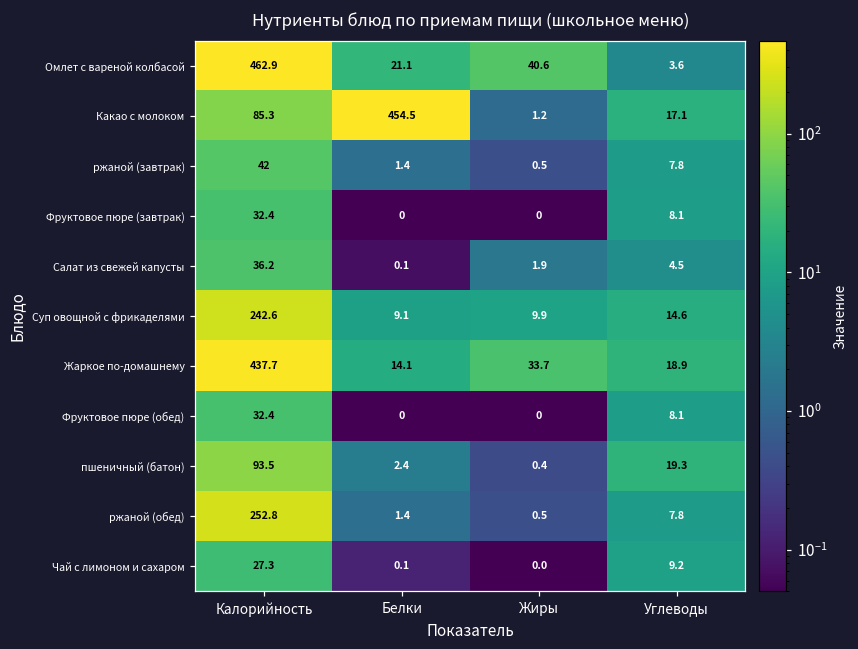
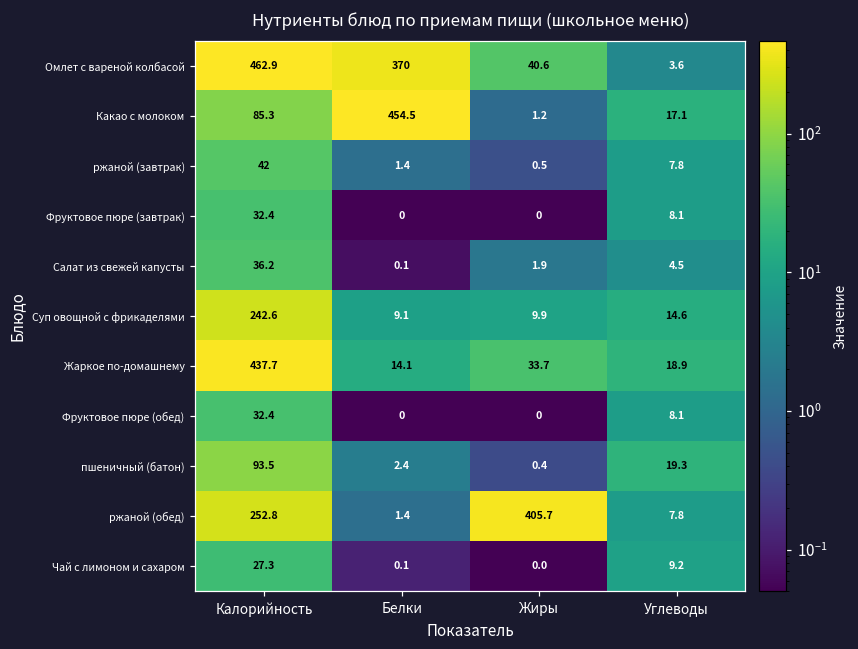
Омлет с вареной колбасой, Белки: 21.1 -> 370
ржаной (обед), Жиры: 0.5 -> 405.7
